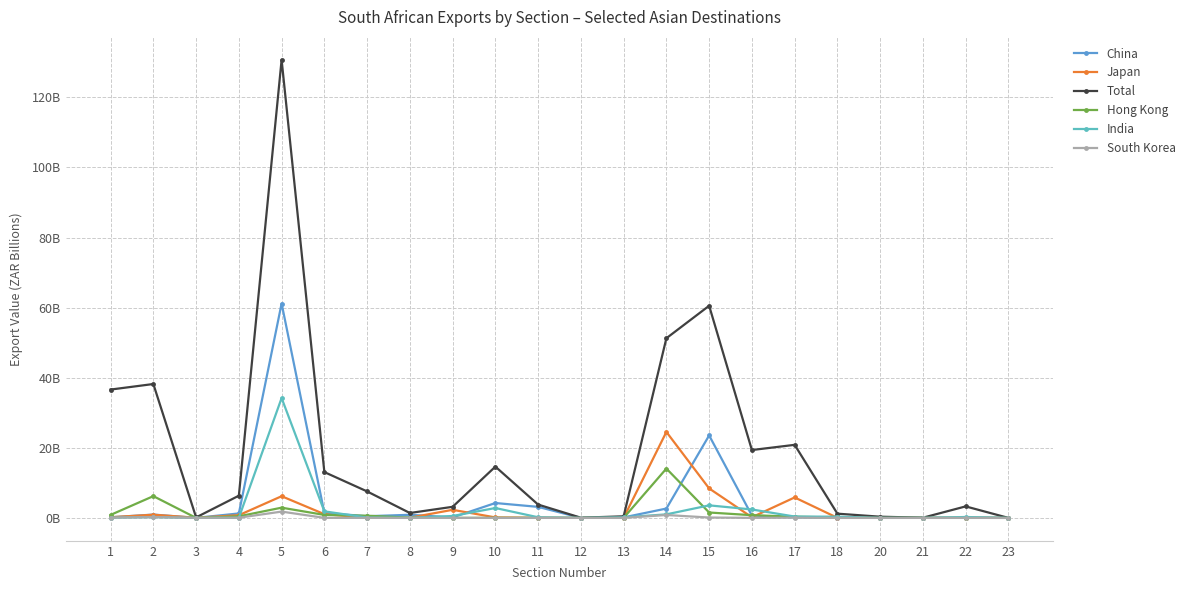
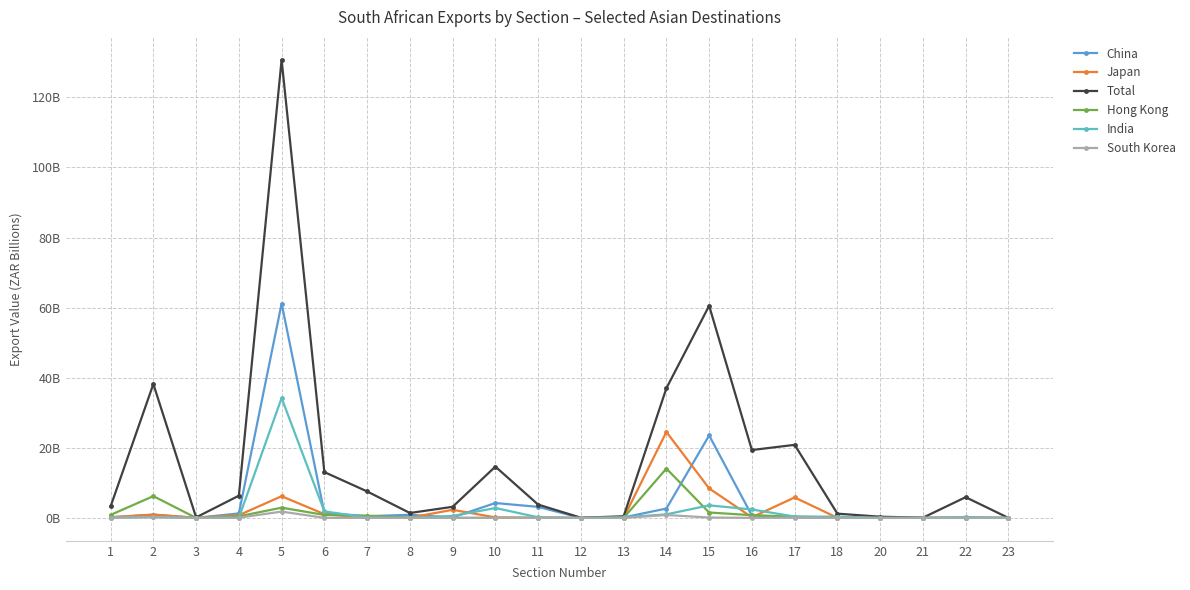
Total, 1: 37000000000 -> 3000000000
Total, 14: 51000000000 -> 37000000000
Total, 22: 3000000000 -> 6000000000
